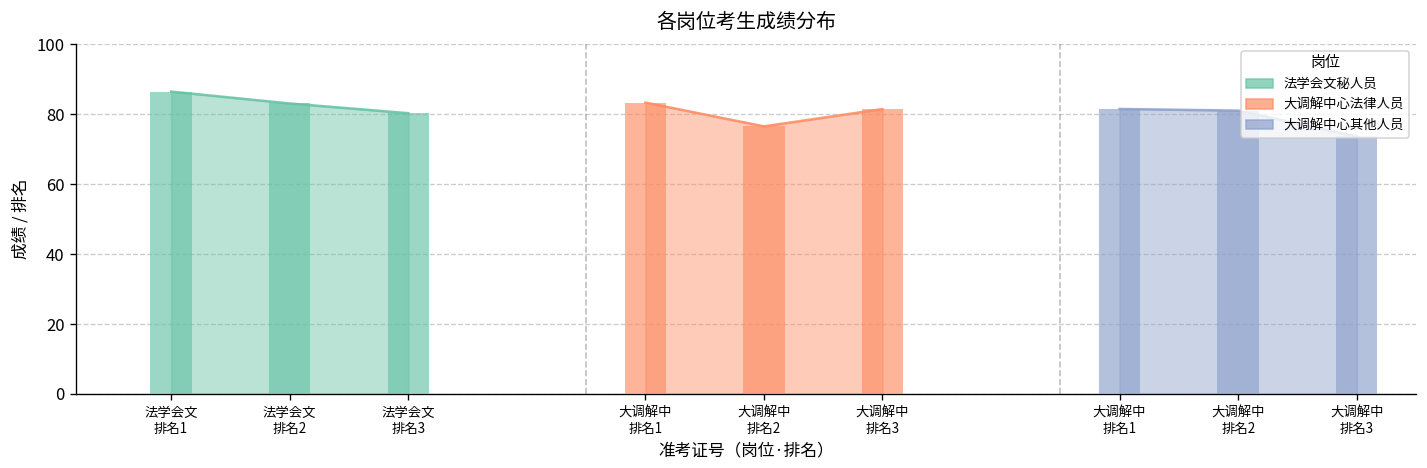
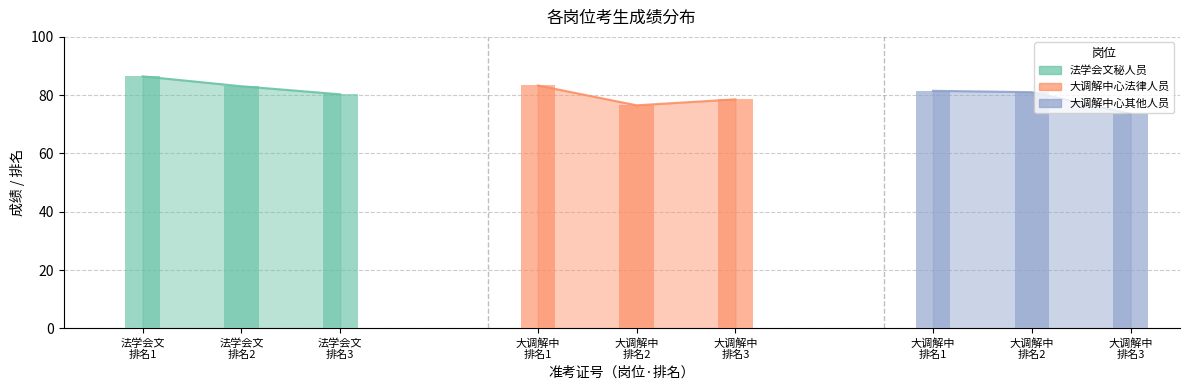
大调解中心法律人员, 大调解中 排名3: 81 -> 79
